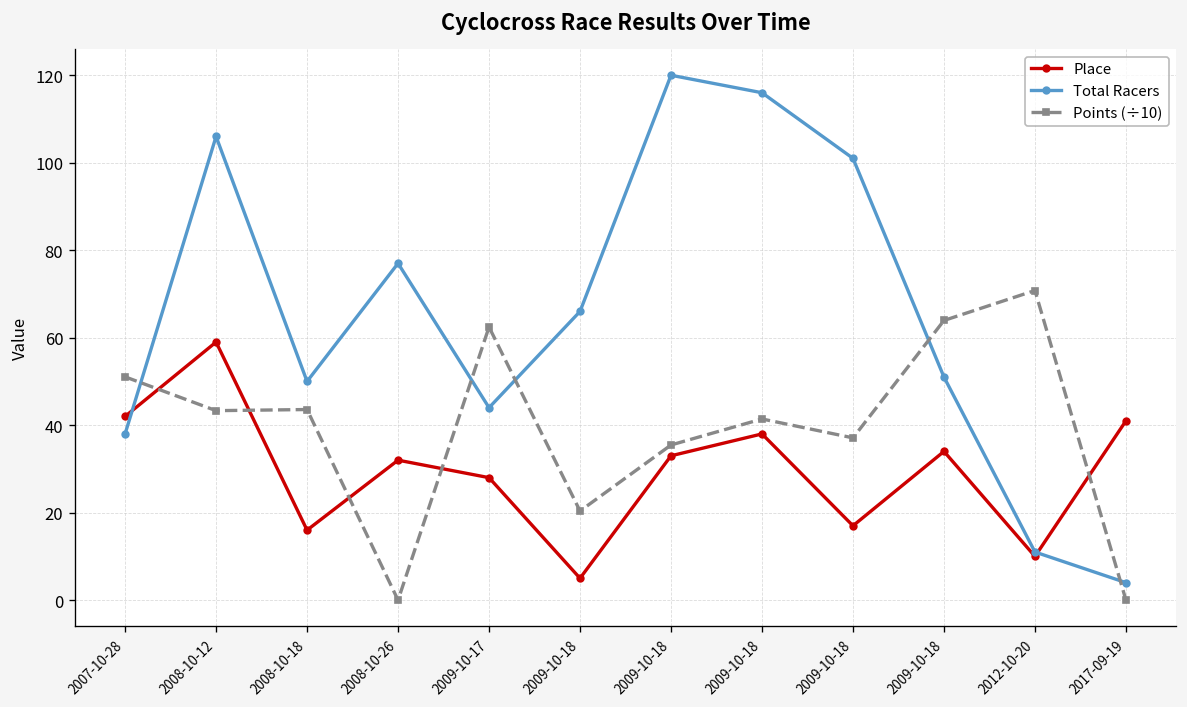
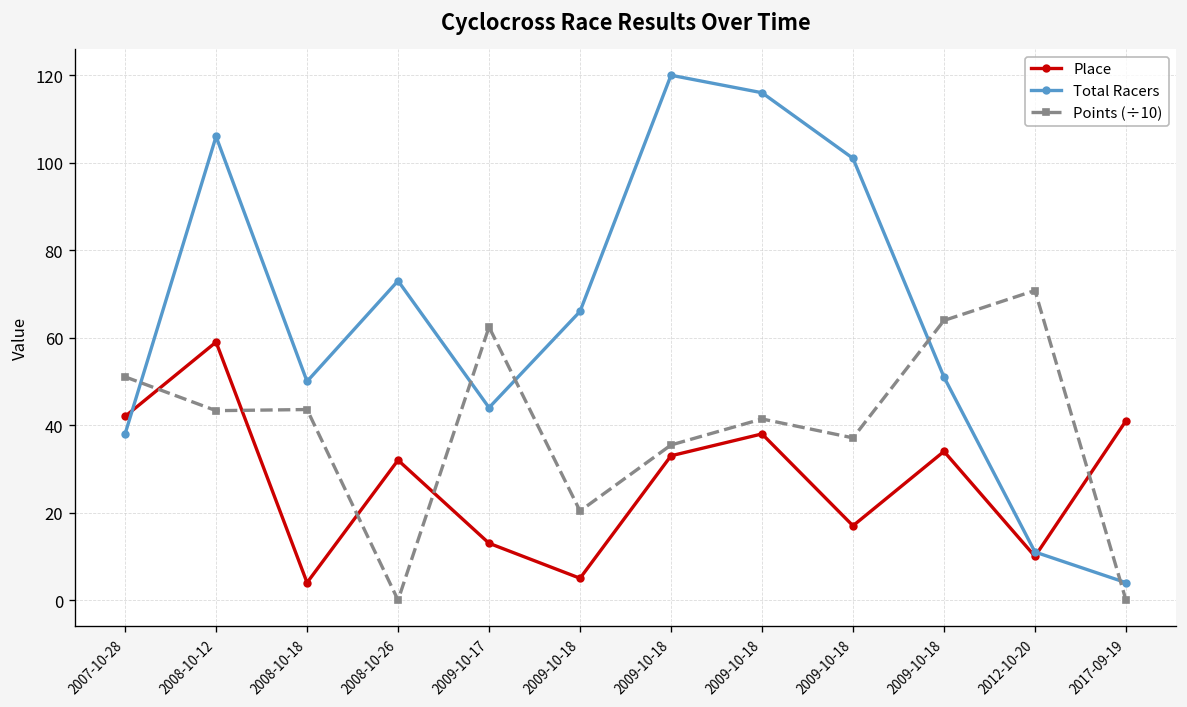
Place, 2008-10-18: 16 -> 4
Total Racers, 2008-10-26: 77 -> 73
Place, 2009-10-17: 28 -> 13
